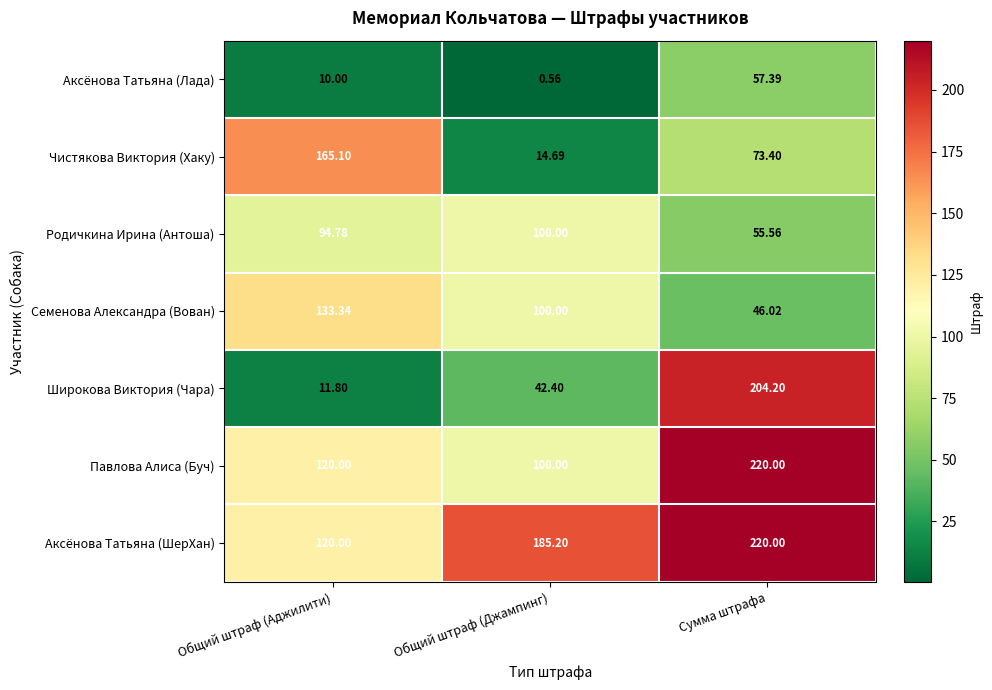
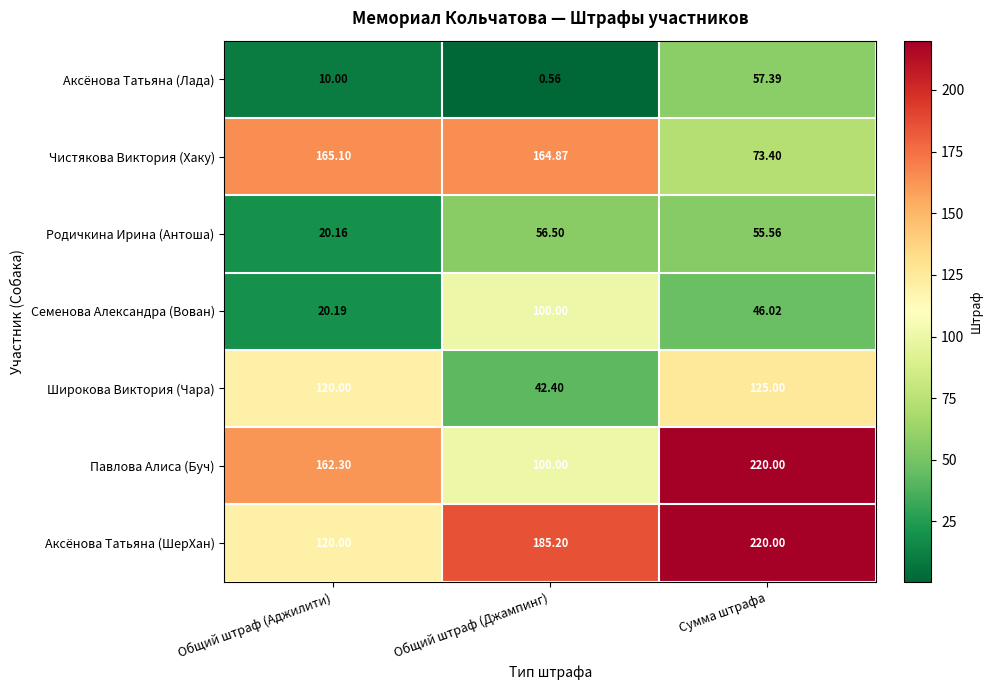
Чистякова Виктория (Хаку), Общий штраф (Джампинг): 14.69 -> 164.87
Родичкина Ирина (Антоша), Общий штраф (Аджилити): 94.78 -> 20.16
Родичкина Ирина (Антоша), Общий штраф (Джампинг): 100.00 -> 56.50
Семенова Александра (Вован), Общий штраф (Аджилити): 133.34 -> 20.19
Широкова Виктория (Чара), Общий штраф (Аджилити): 11.80 -> 120.00
Широкова Виктория (Чара), Сумма штрафа: 204.20 -> 125.00
Павлова Алиса (Буч), Общий штраф (Аджилити): 120.00 -> 162.30
